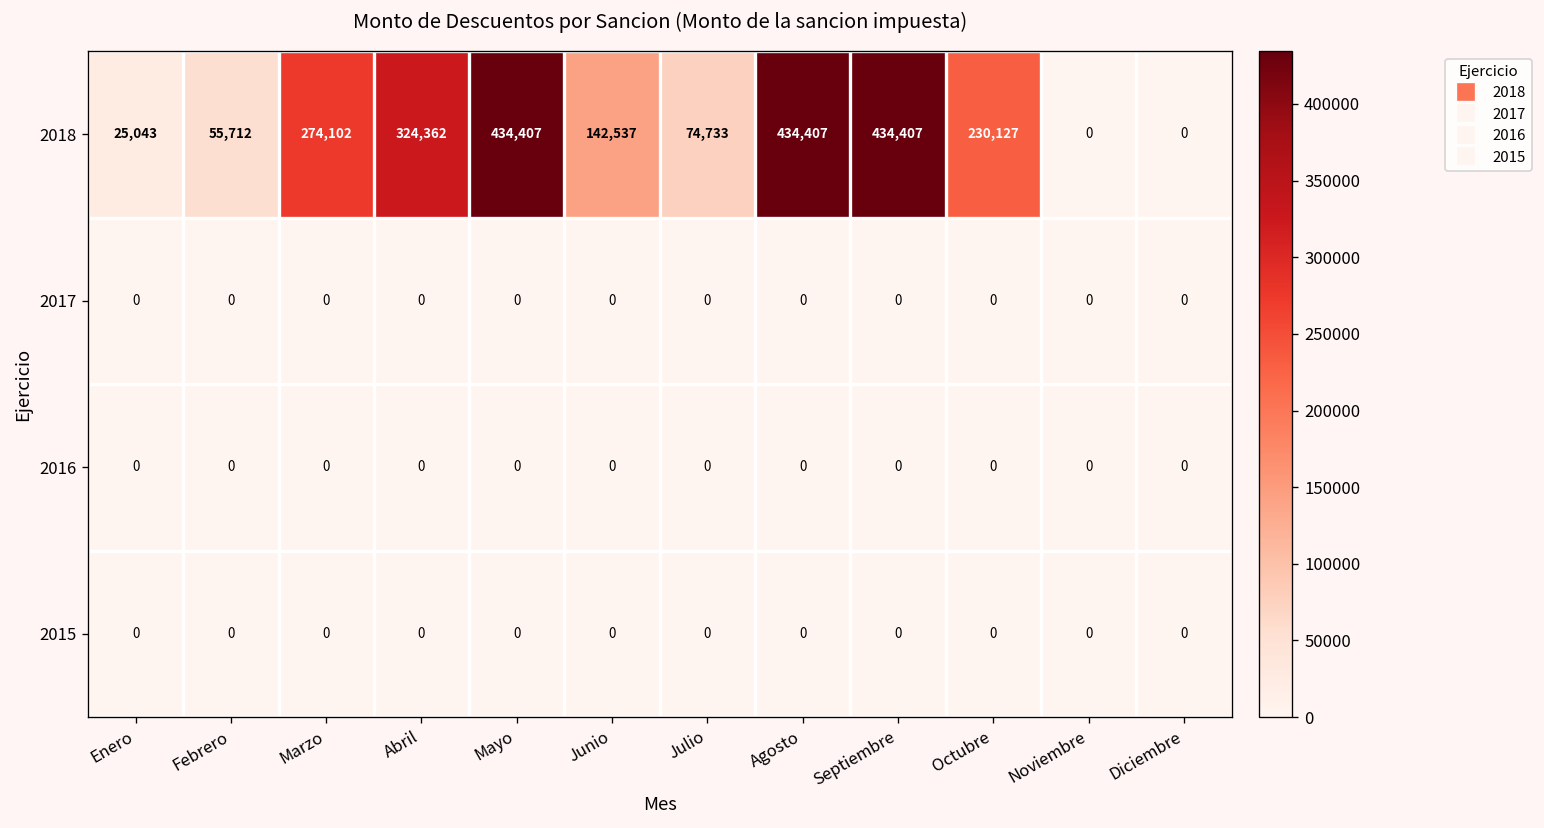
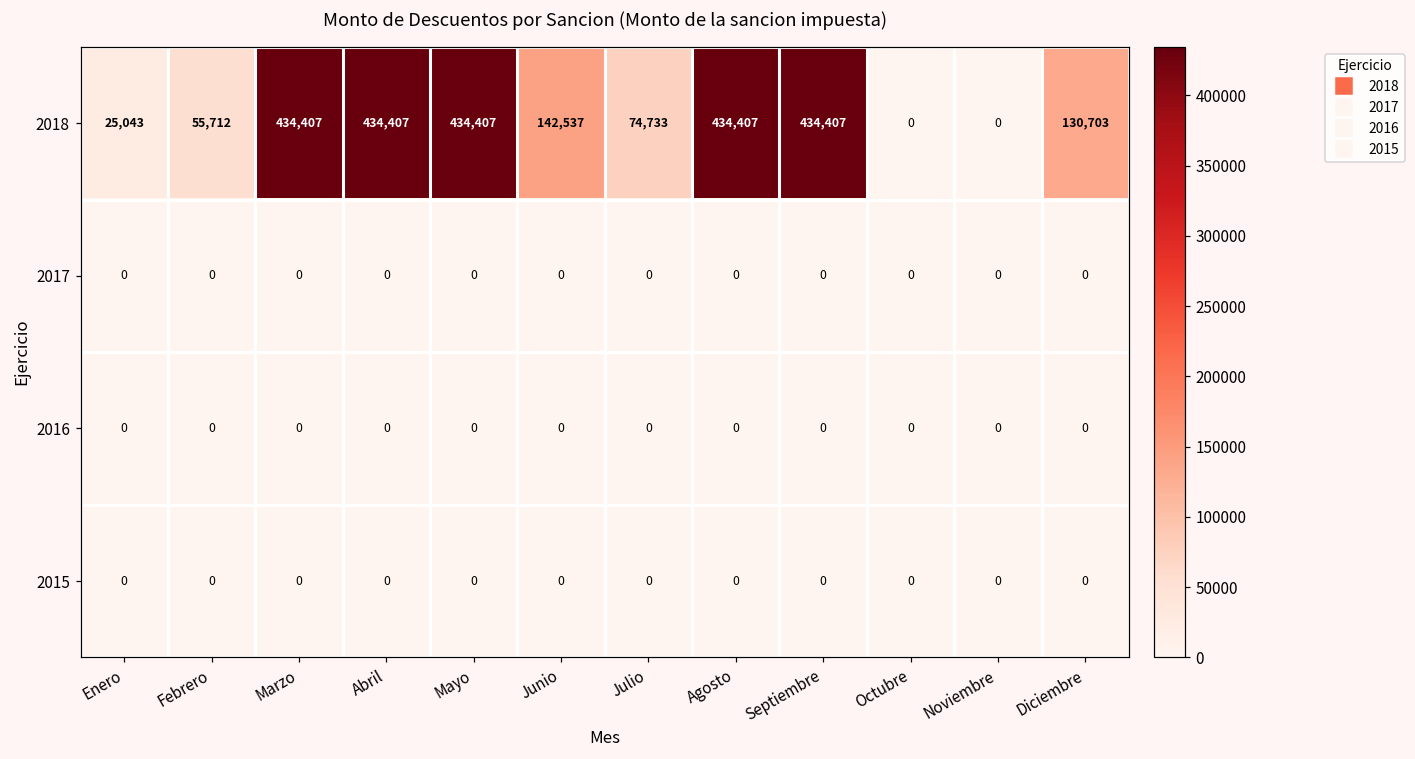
2018, Marzo: 274,102 -> 434,407
2018, Abril: 324,362 -> 434,407
2018, Octubre: 230,127 -> 0
2018, Diciembre: 0 -> 130,703
